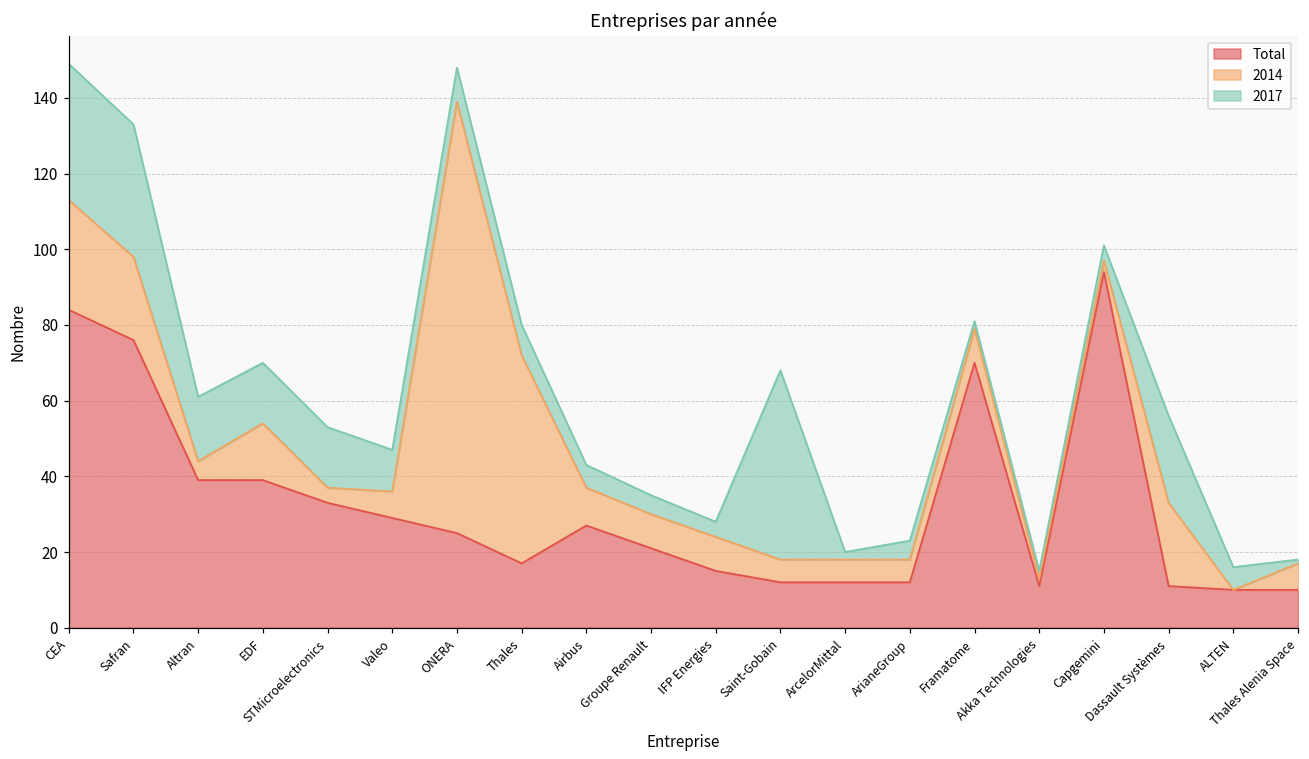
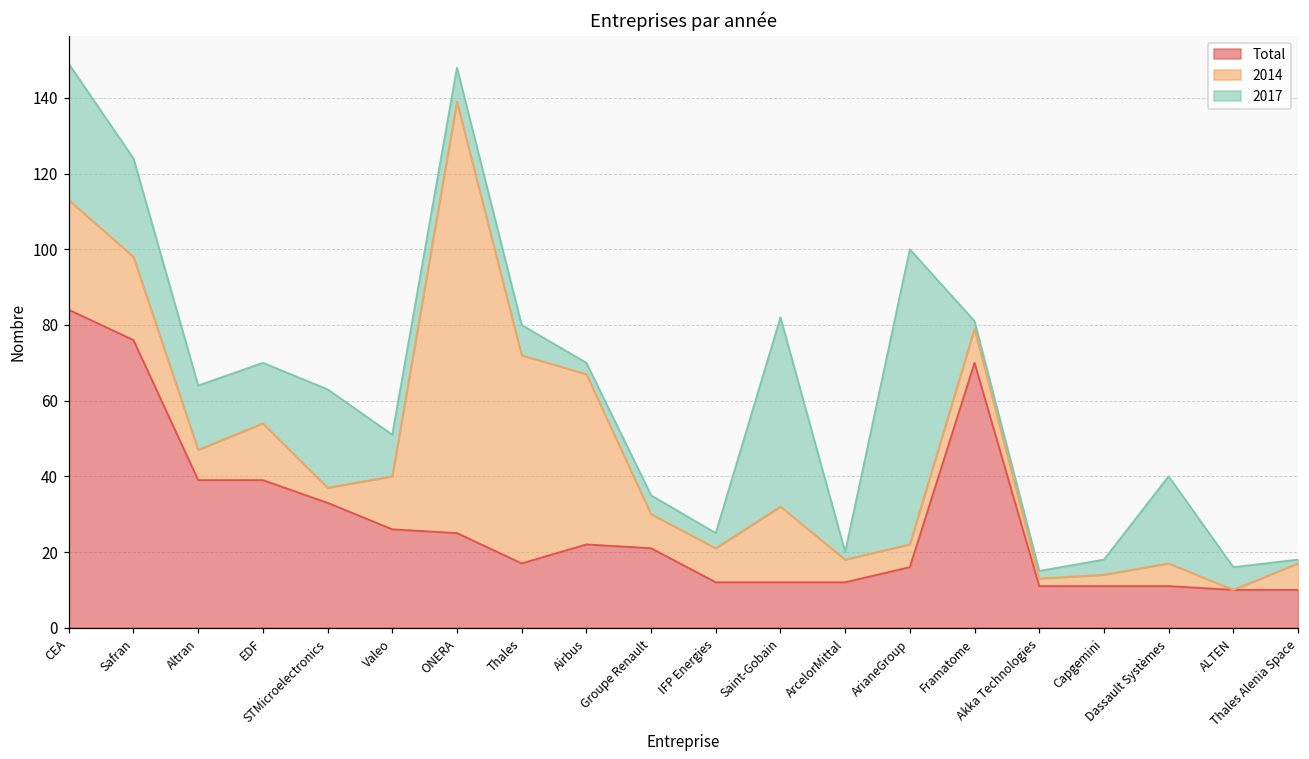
2017, Safran: 35 -> 26
2014, Altran: 5 -> 8
2017, STMicroelectronics: 16 -> 26
Total, Valeo: 29 -> 26
2014, Valeo: 7 -> 14
Total, Airbus: 27 -> 22
2014, Airbus: 10 -> 45
2017, Airbus: 6 -> 3
Total, IFP Energies: 15 -> 12
2014, Saint-Gobain: 6 -> 20
Total, ArianeGroup: 12 -> 16
2017, ArianeGroup: 5 -> 78
Total, Capgemini: 94 -> 11
2014, Dassault Systèmes: 22 -> 6
